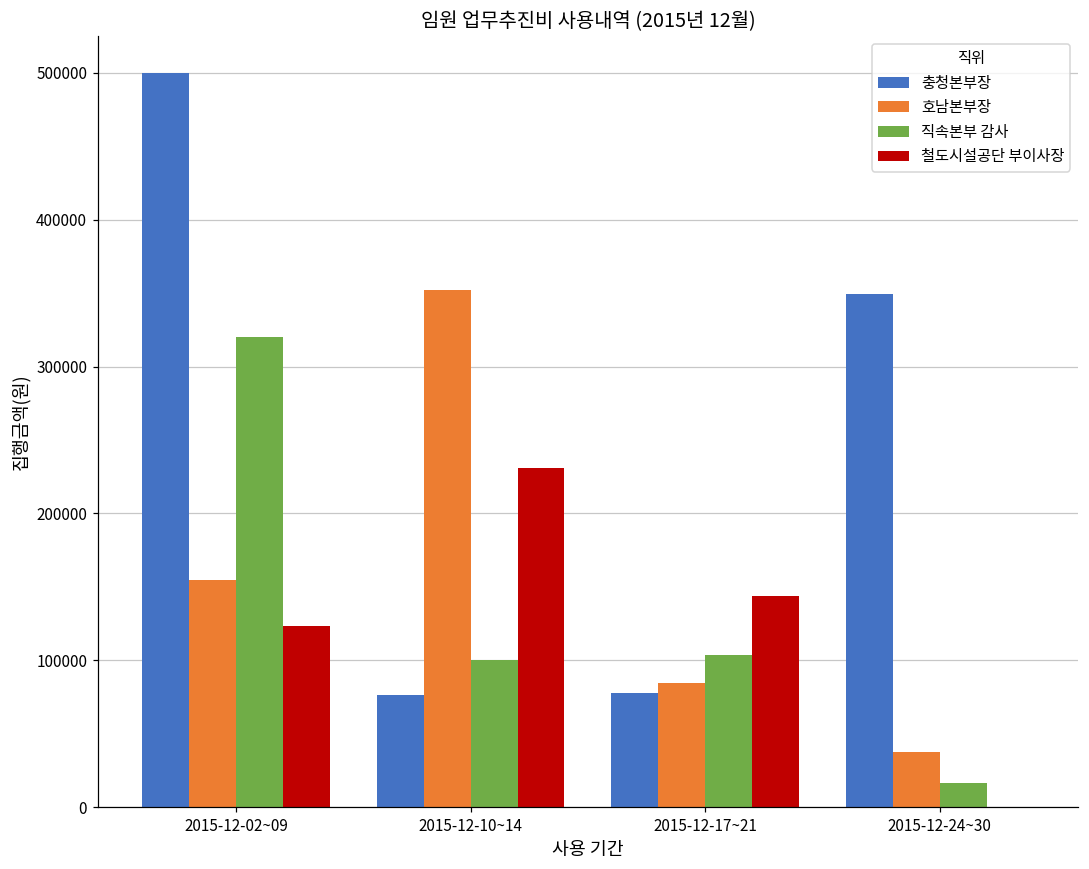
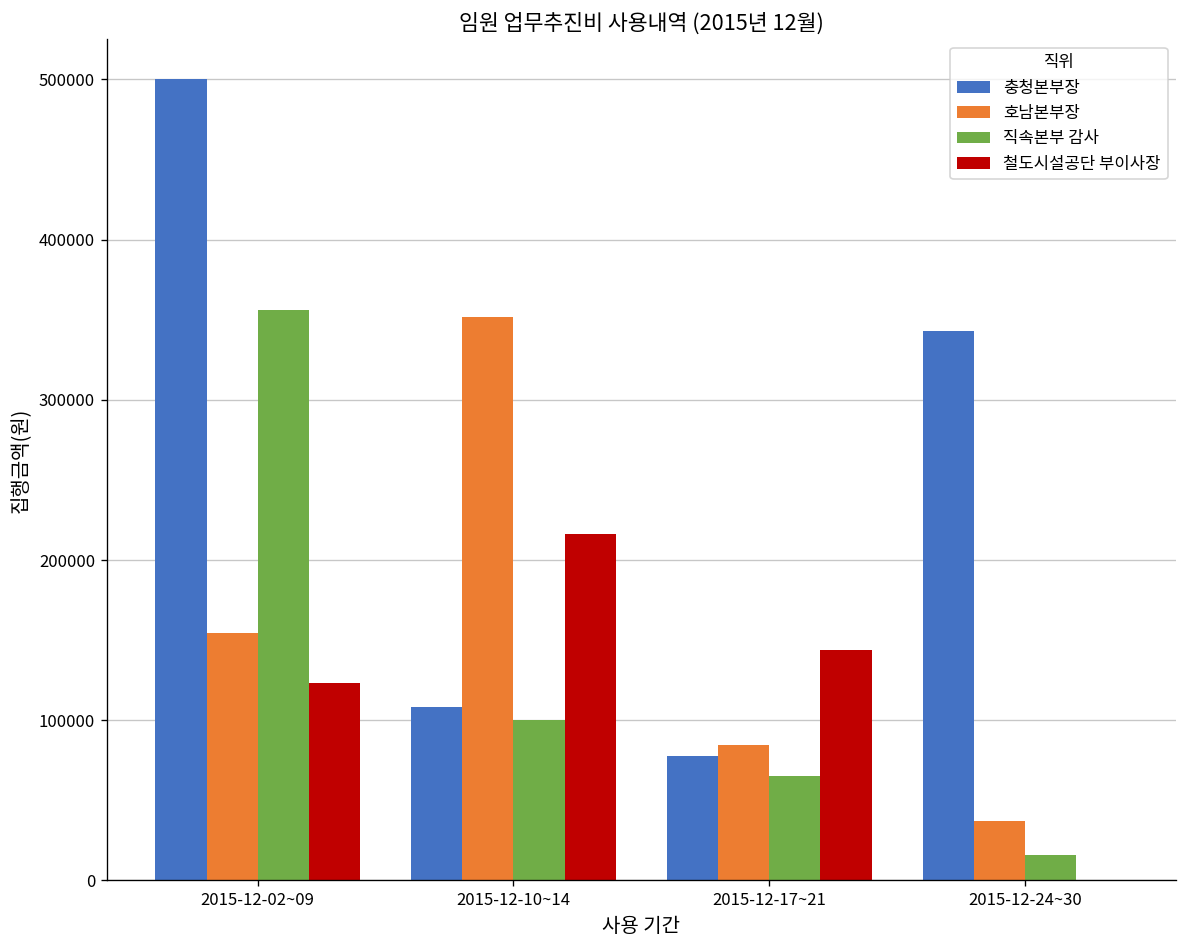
직속본부 감사, 2015-12-02~09: 320000 -> 356000
충청본부장, 2015-12-10~14: 76000 -> 108000
철도시설공단 부이사장, 2015-12-10~14: 231000 -> 216000
직속본부 감사, 2015-12-17~21: 104000 -> 65000
충청본부장, 2015-12-24~30: 349000 -> 343000
